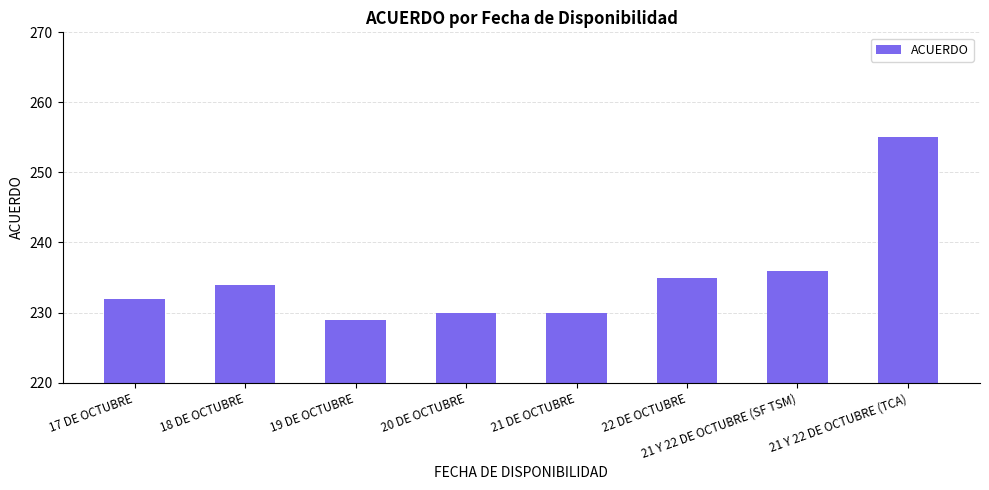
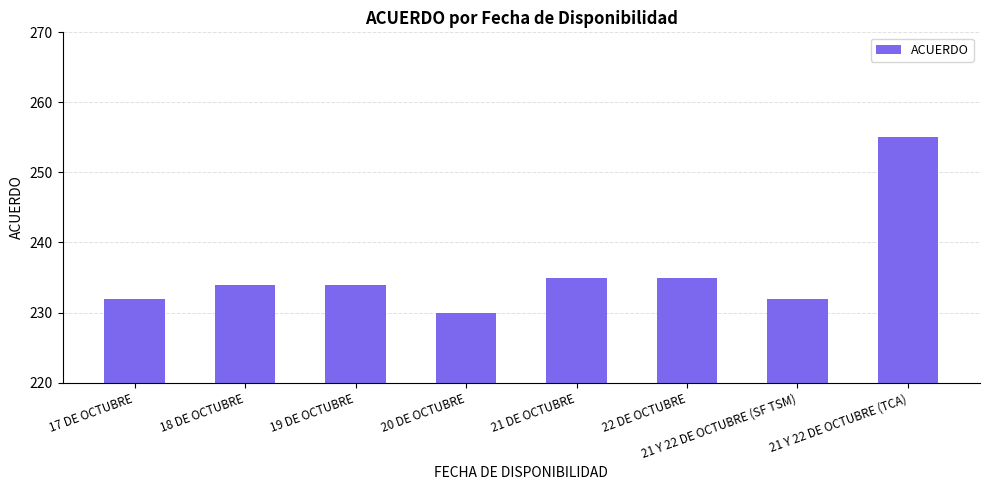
19 DE OCTUBRE: 229 -> 234
21 DE OCTUBRE: 230 -> 235
21 Y 22 DE OCTUBRE (SF TSM): 236 -> 232
